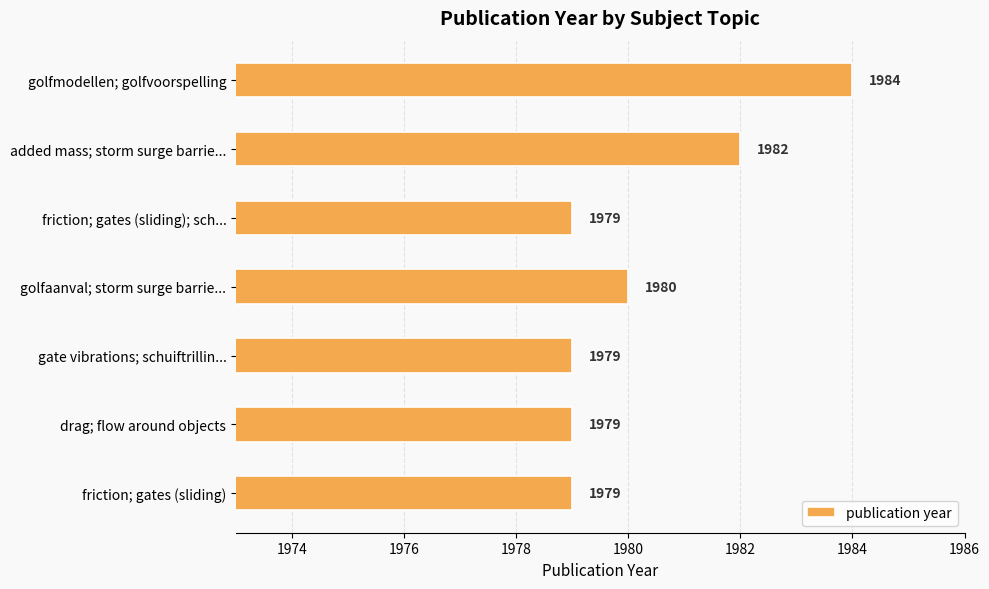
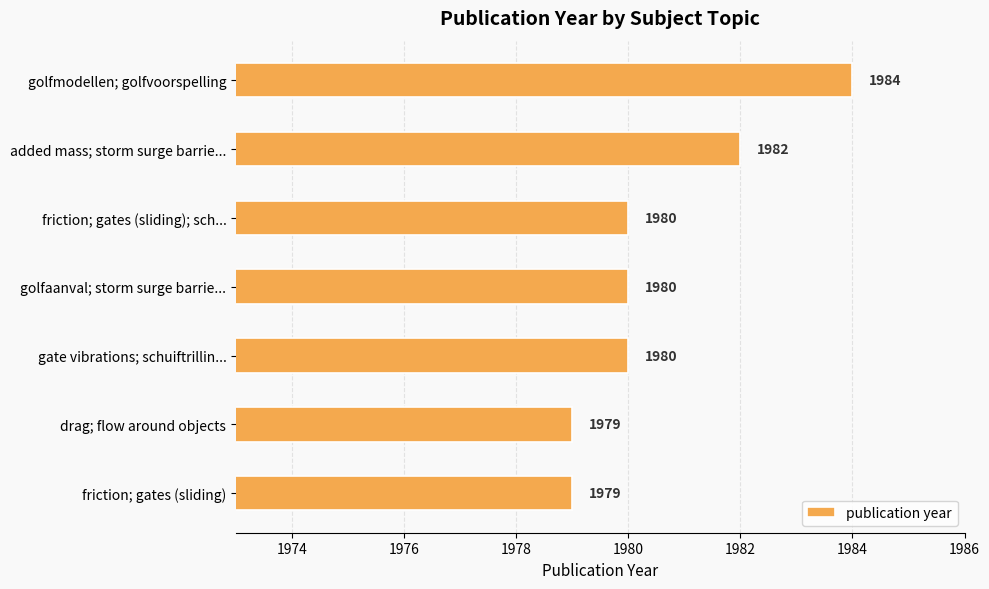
friction; gates (sliding); sch...: 1979 -> 1980
gate vibrations; schuiftrillin...: 1979 -> 1980
